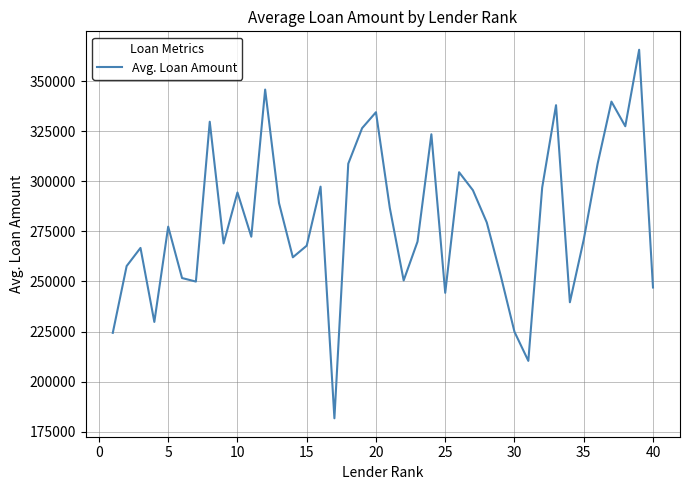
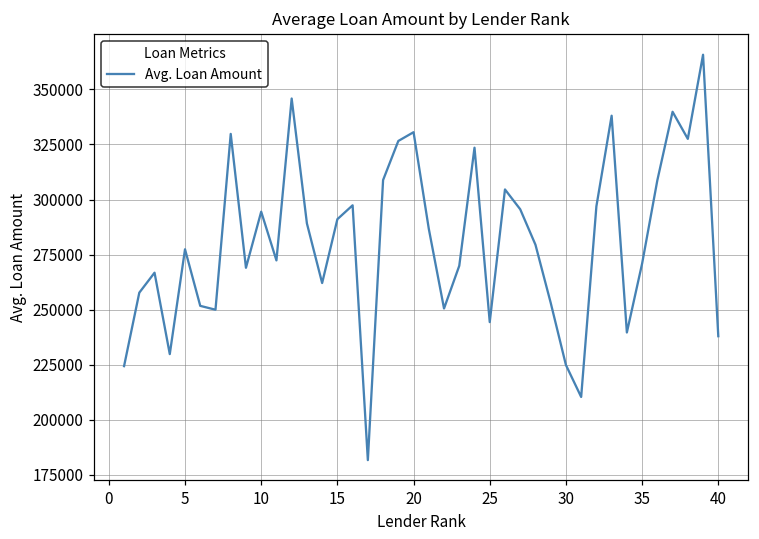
15: 268000 -> 291000
20: 335000 -> 331000
40: 247000 -> 238000
